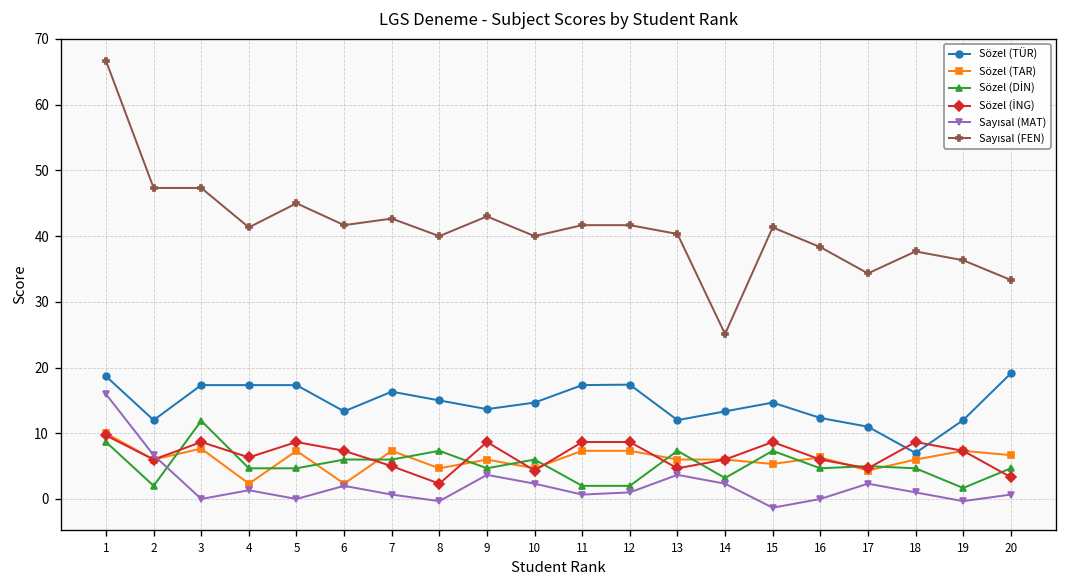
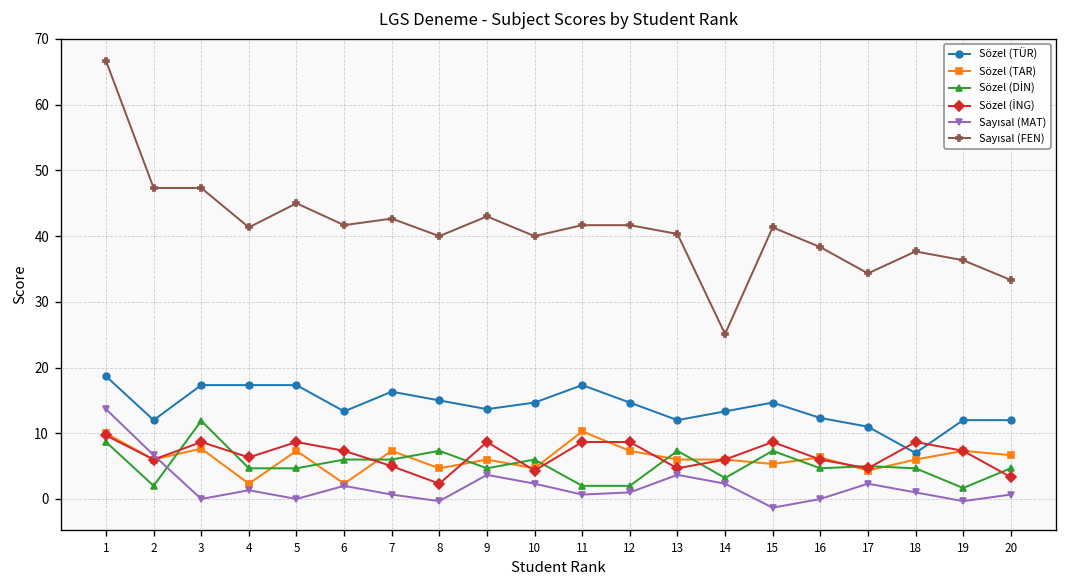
Sayısal (MAT), 1: 16 -> 14
Sözel (TAR), 11: 7 -> 10
Sözel (TÜR), 12: 17 -> 15
Sözel (TÜR), 20: 19 -> 12
